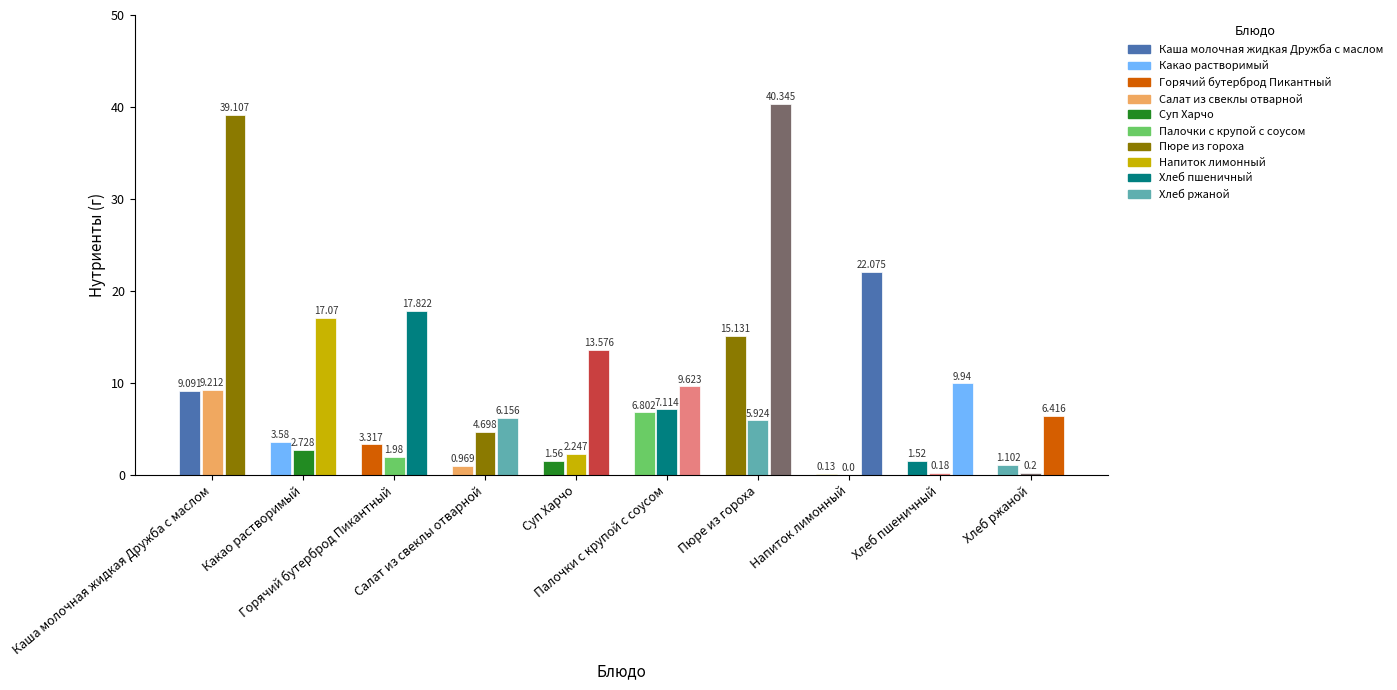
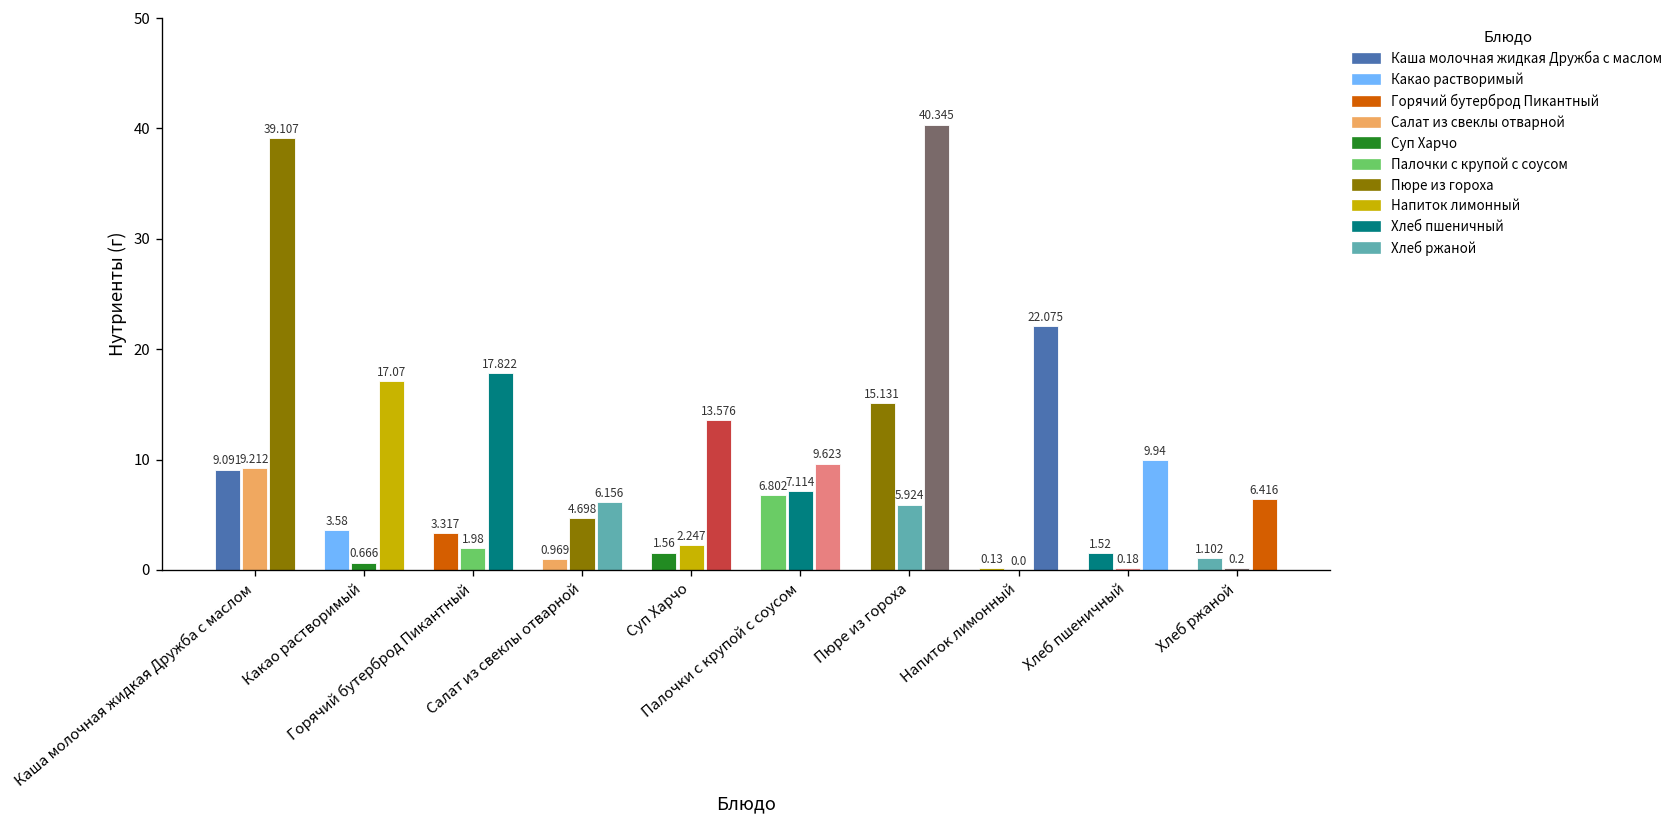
Какао растворимый: 2.728 -> 0.666
